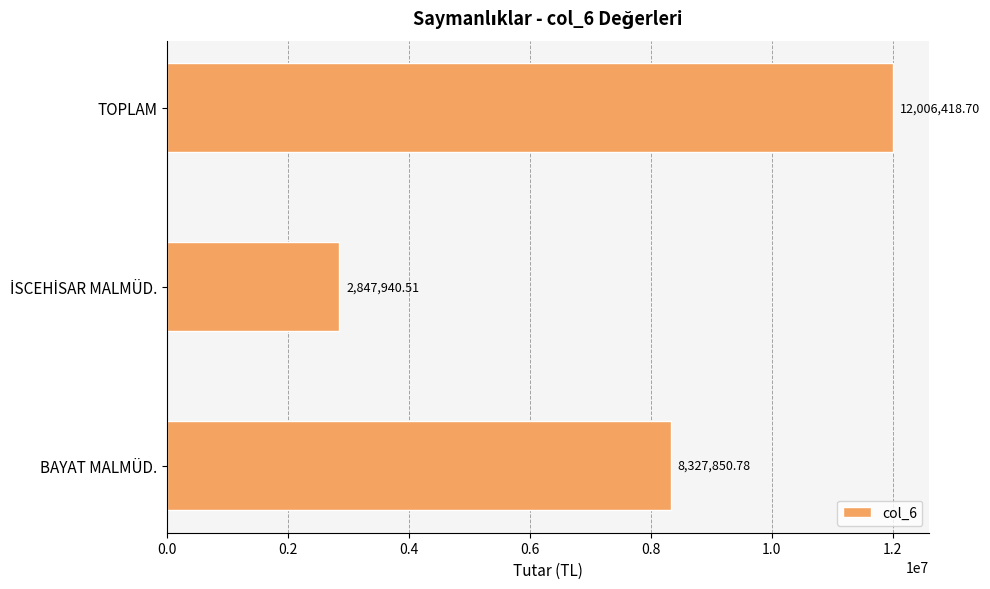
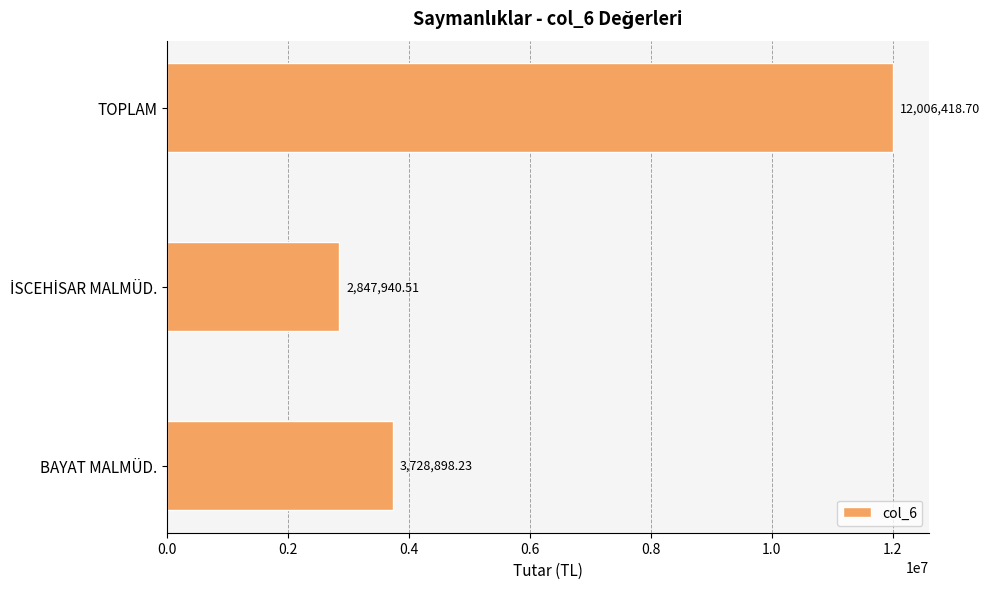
BAYAT MALMÜD.: 8,327,850.78 -> 3,728,898.23
